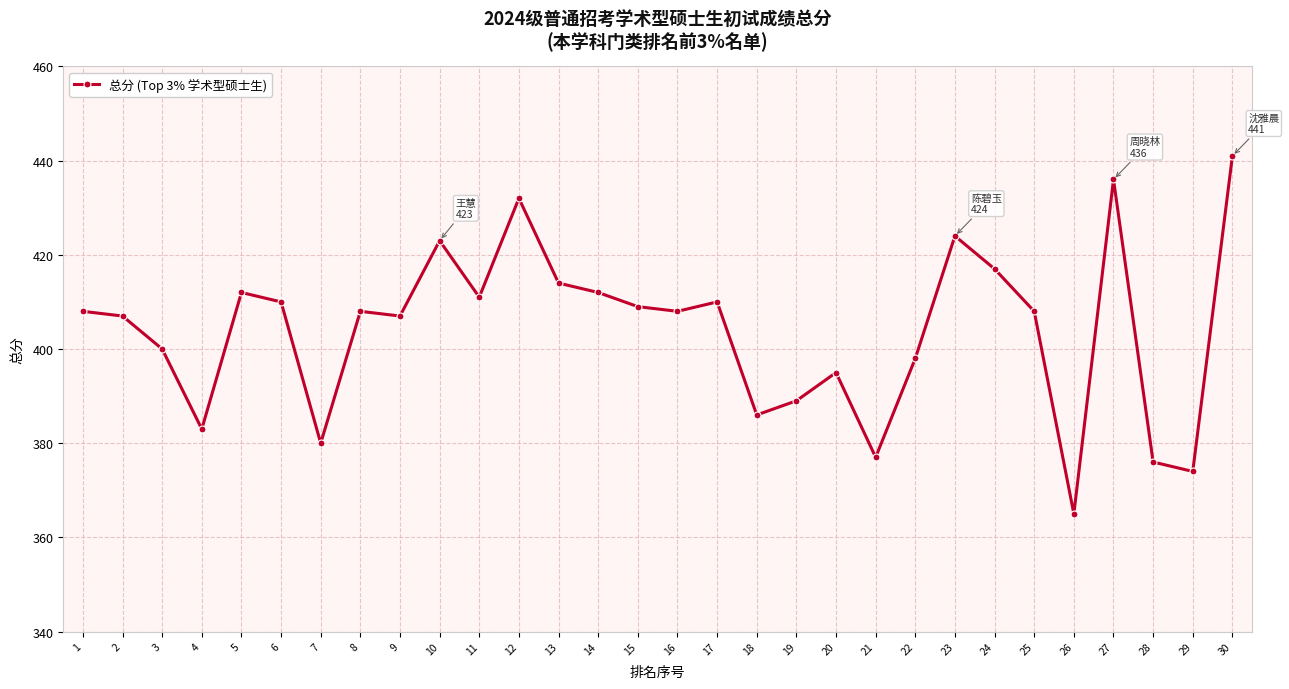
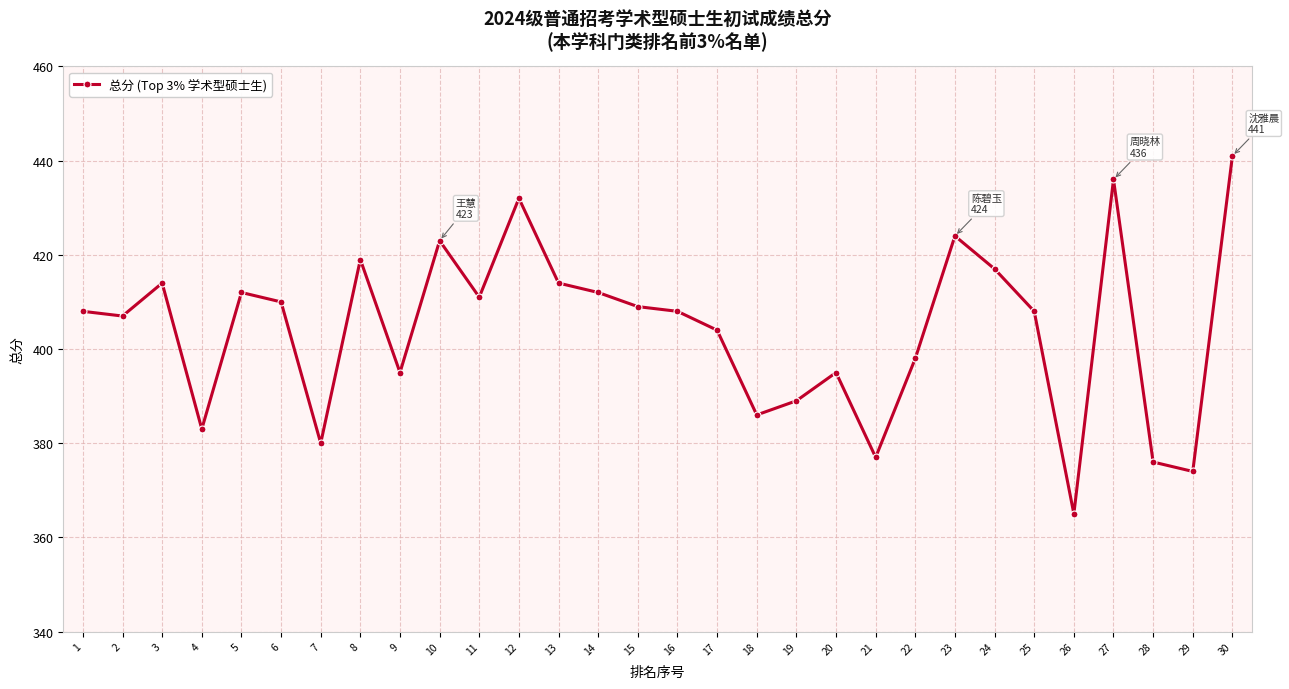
3: 400 -> 414
8: 408 -> 419
9: 407 -> 395
17: 410 -> 404
